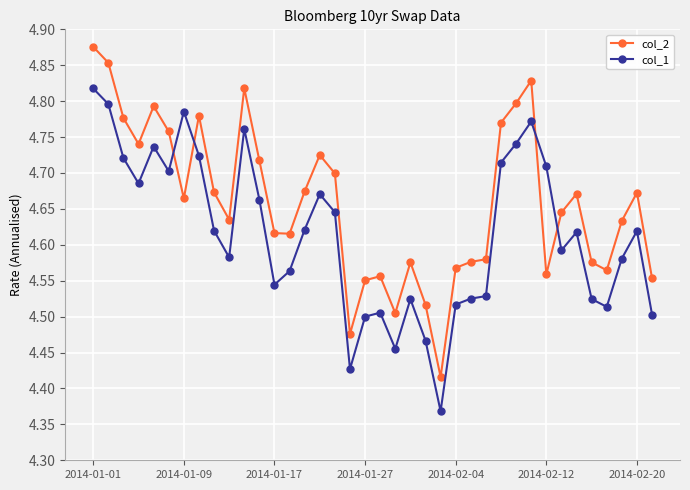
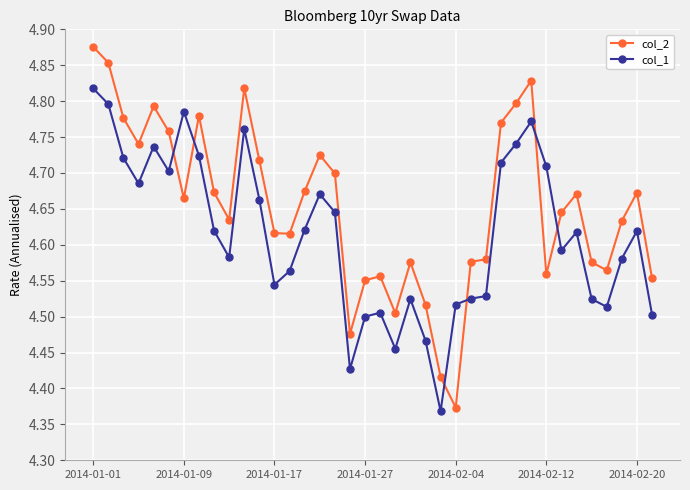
col_2, 2014-02-04: 4.57 -> 4.37
